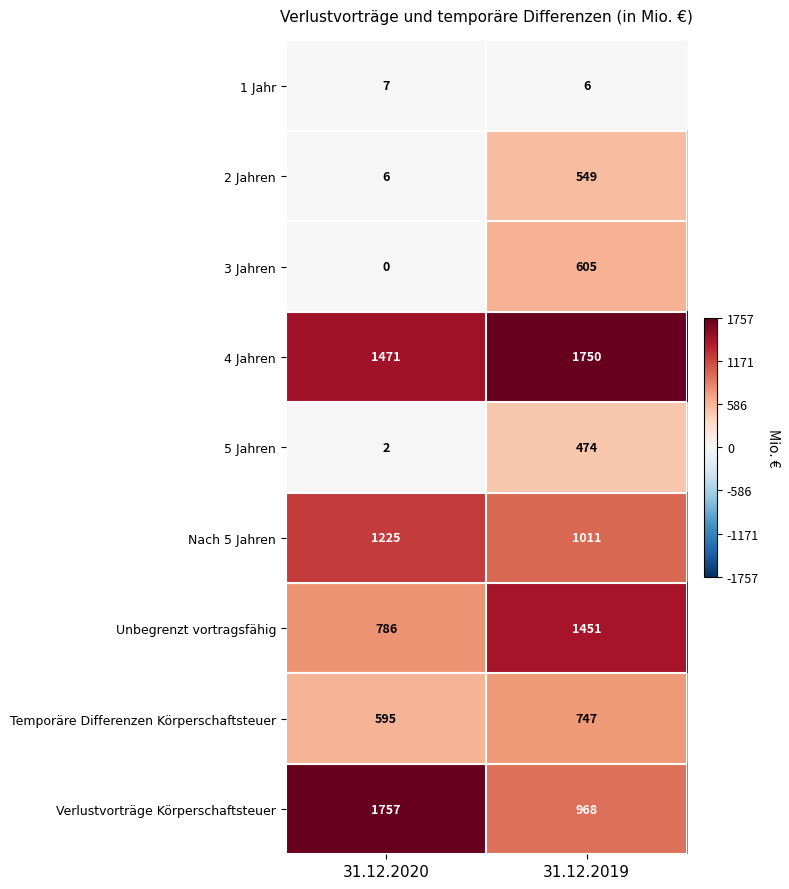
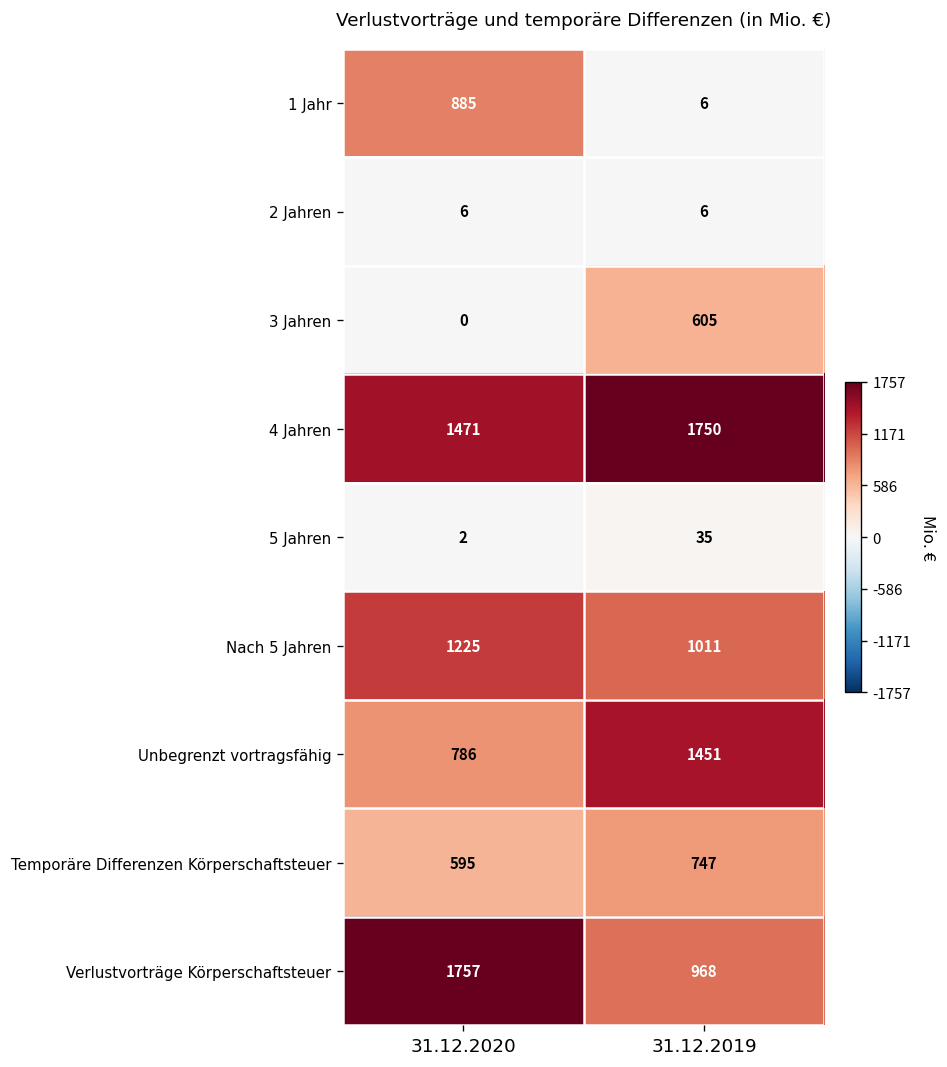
1 Jahr, 31.12.2020: 7 -> 885
2 Jahren, 31.12.2019: 549 -> 6
5 Jahren, 31.12.2019: 474 -> 35
